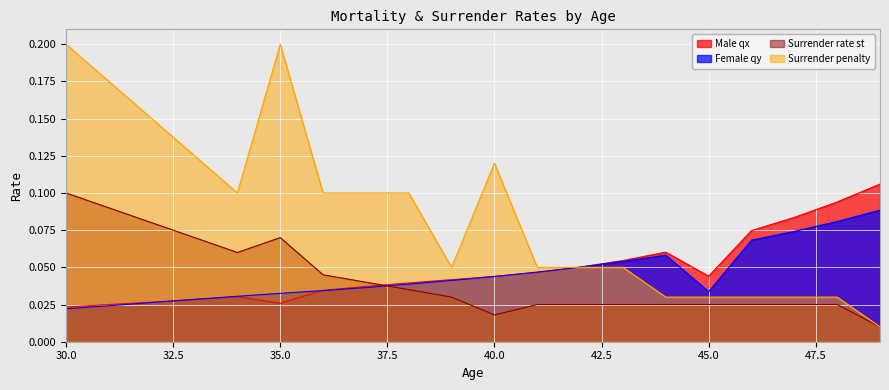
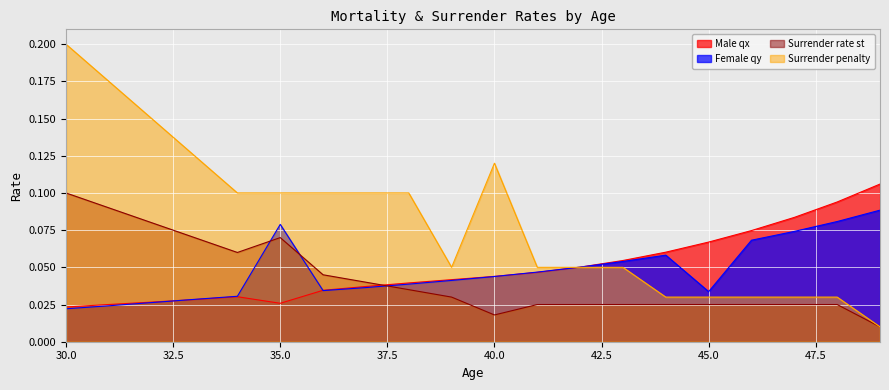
Female qy, 35.0: 0.033 -> 0.079
Surrender penalty, 35.0: 0.2 -> 0.1
Male qx, 45.0: 0.044 -> 0.067
